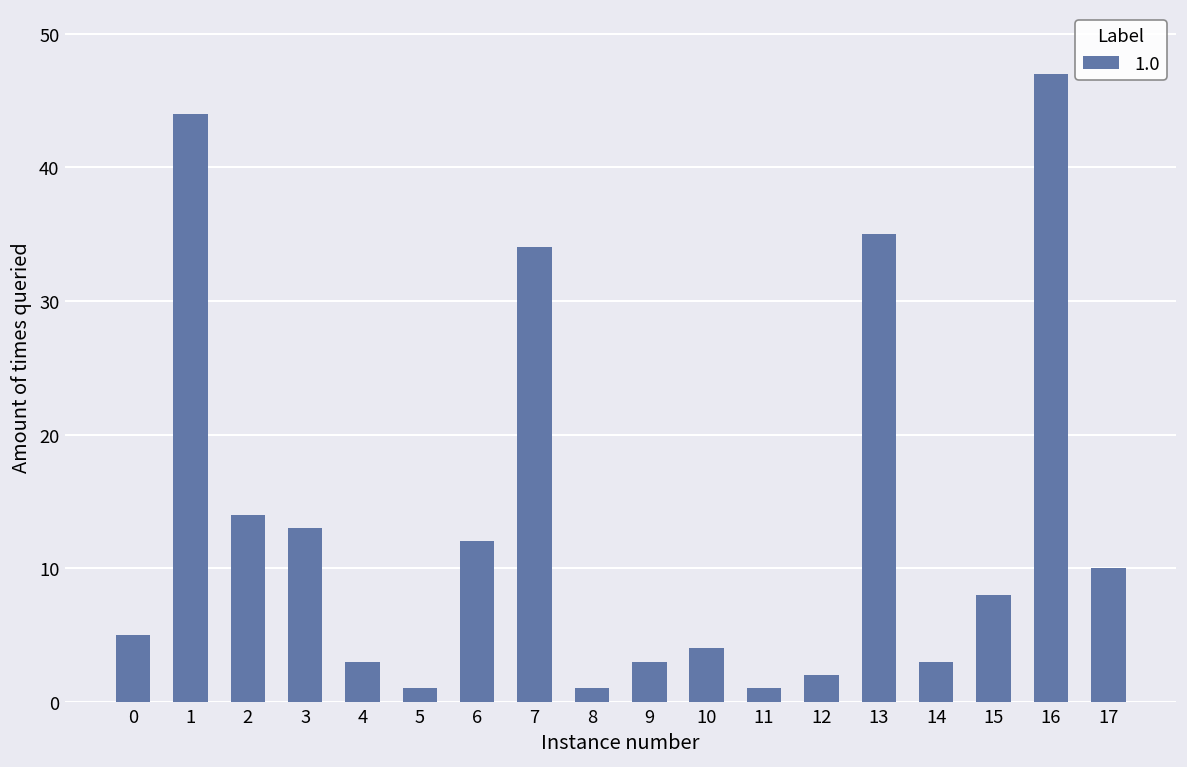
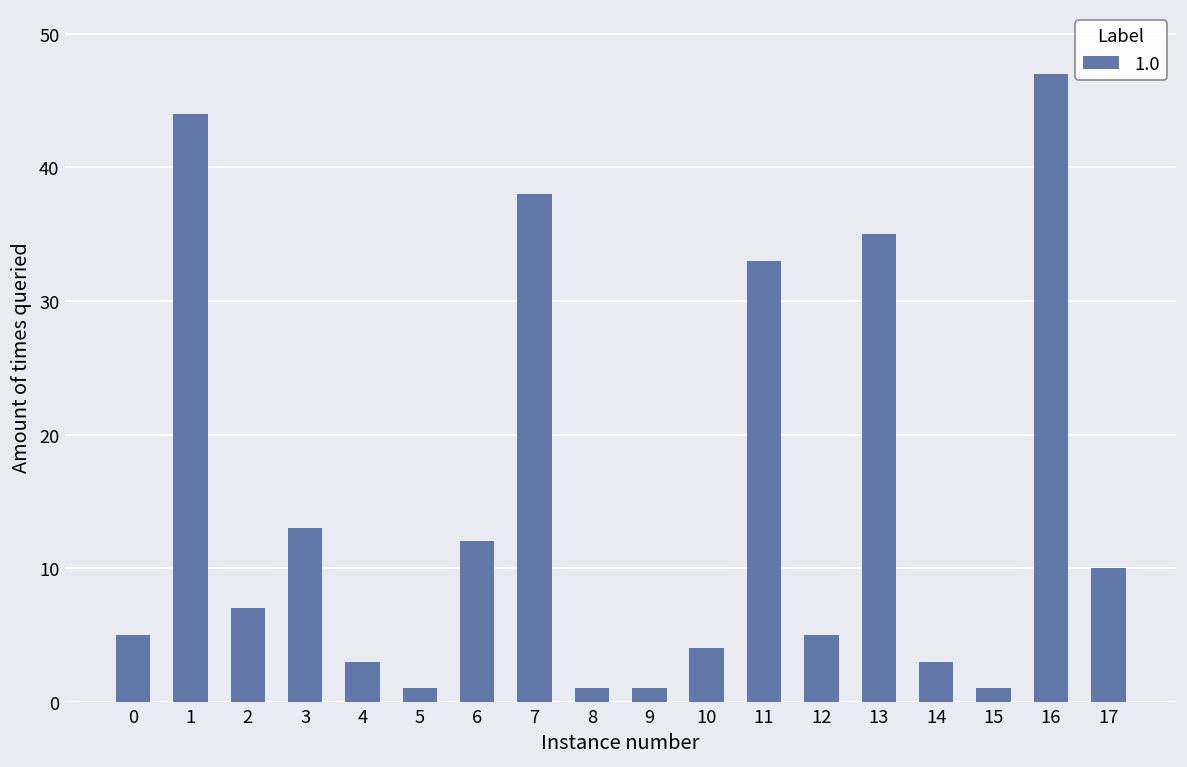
2: 14 -> 7
7: 34 -> 38
9: 3 -> 1
11: 1 -> 33
12: 2 -> 5
15: 8 -> 1
